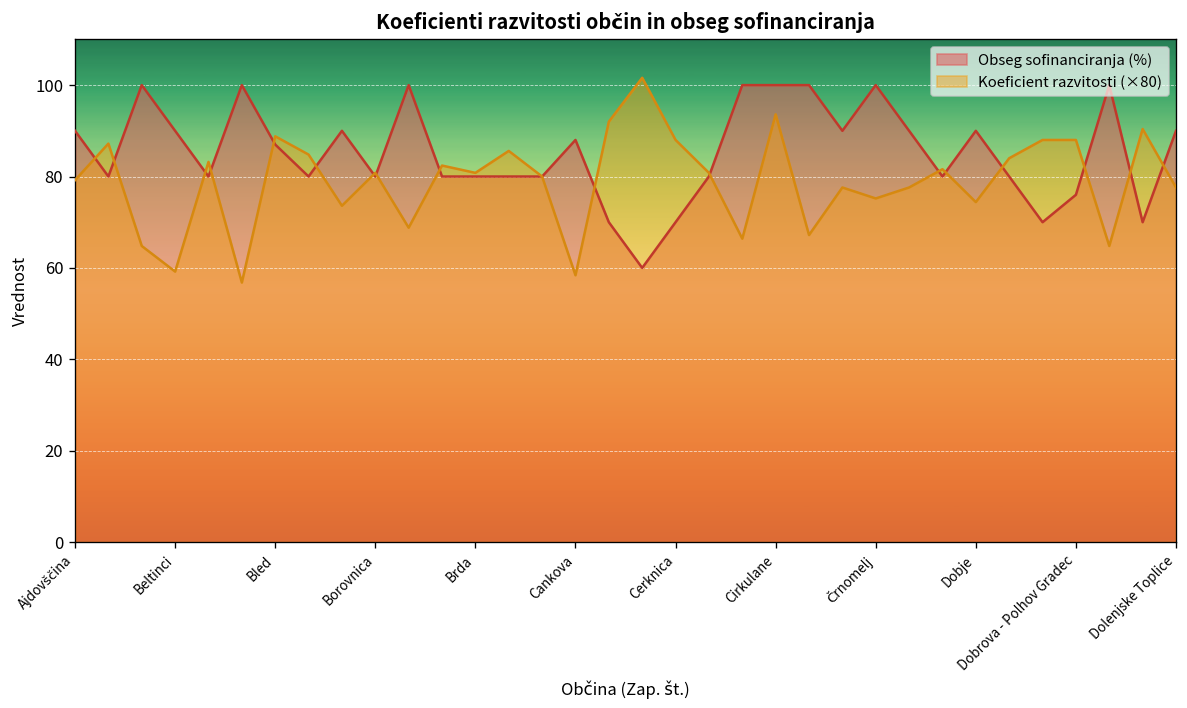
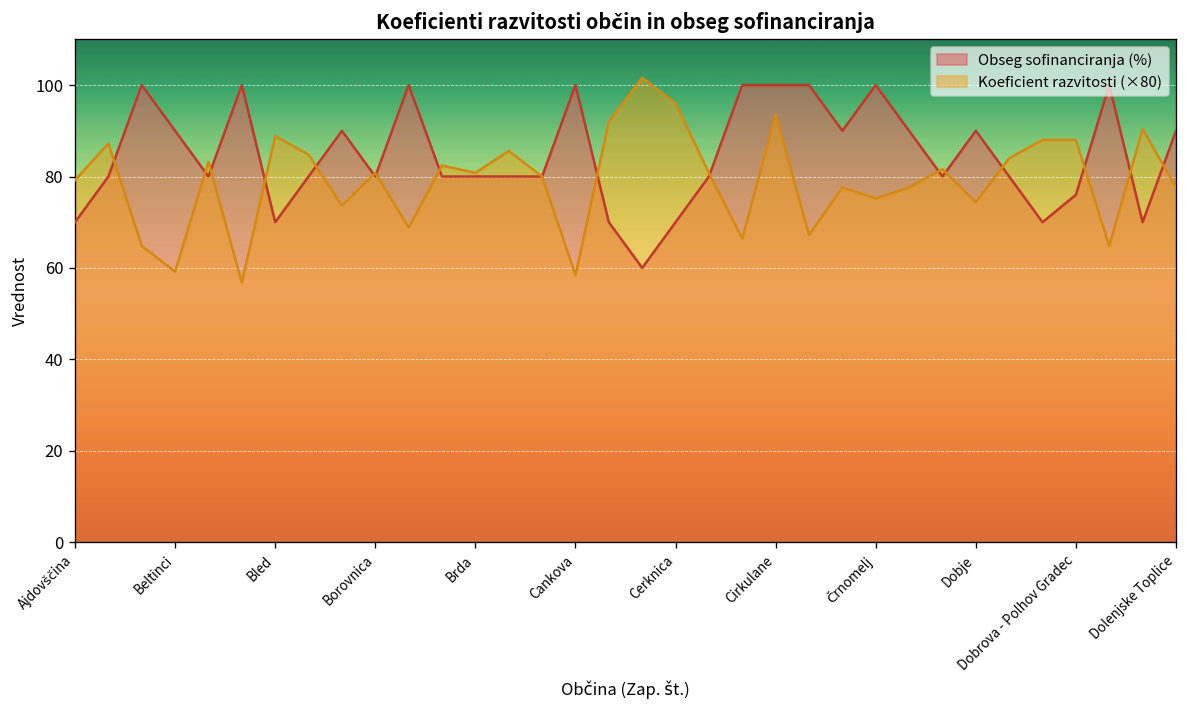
Obseg sofinanciranja (%), Ajdovščina: 90 -> 70
Obseg sofinanciranja (%), Bled: 87 -> 70
Obseg sofinanciranja (%), Cankova: 88 -> 100
Koeficient razvitosti (×80), Cerknica: 88 -> 96
